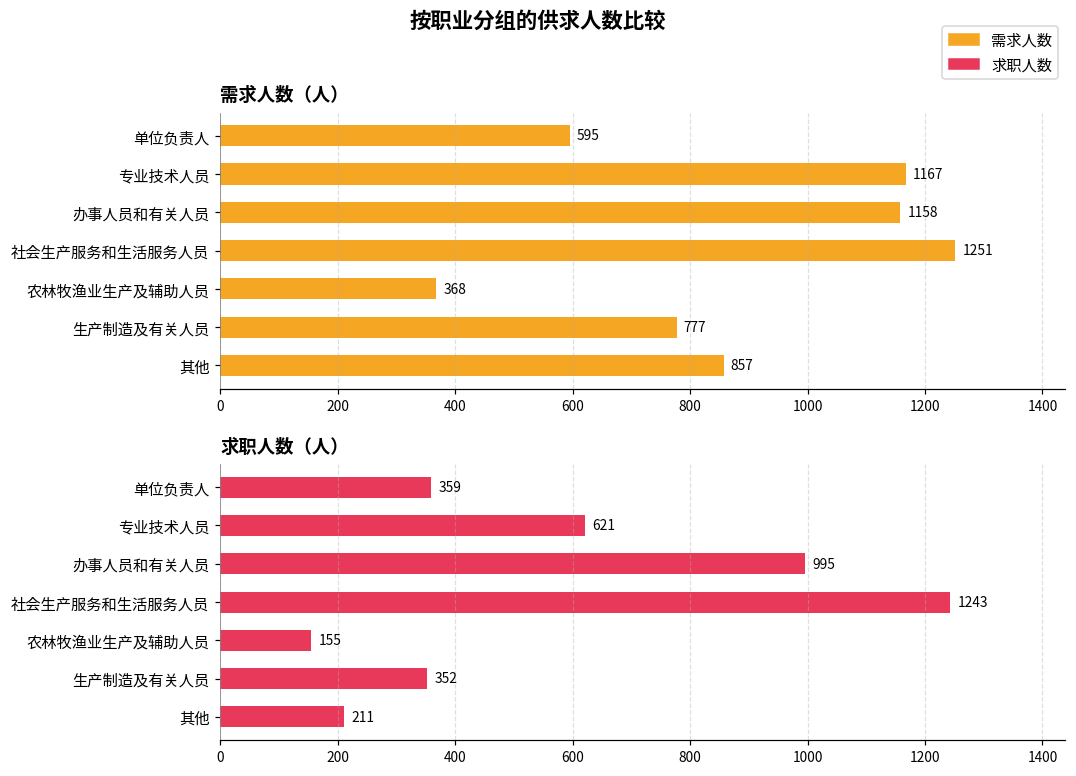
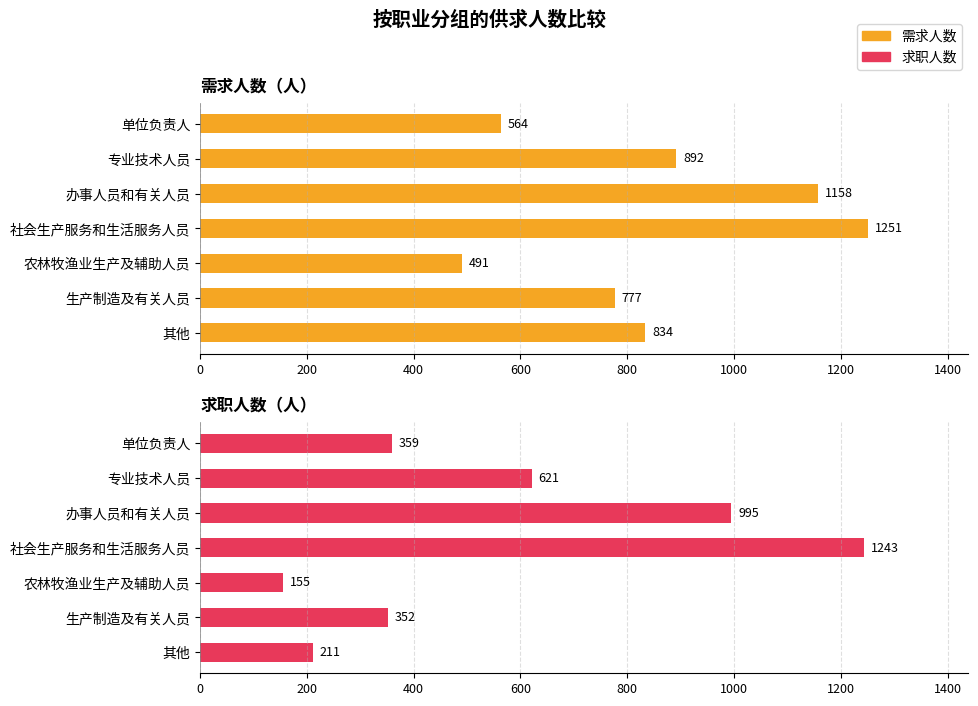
需求人数（人）, 单位负责人: 595 -> 564
需求人数（人）, 专业技术人员: 1167 -> 892
需求人数（人）, 农林牧渔业生产及辅助人员: 368 -> 491
需求人数（人）, 其他: 857 -> 834
